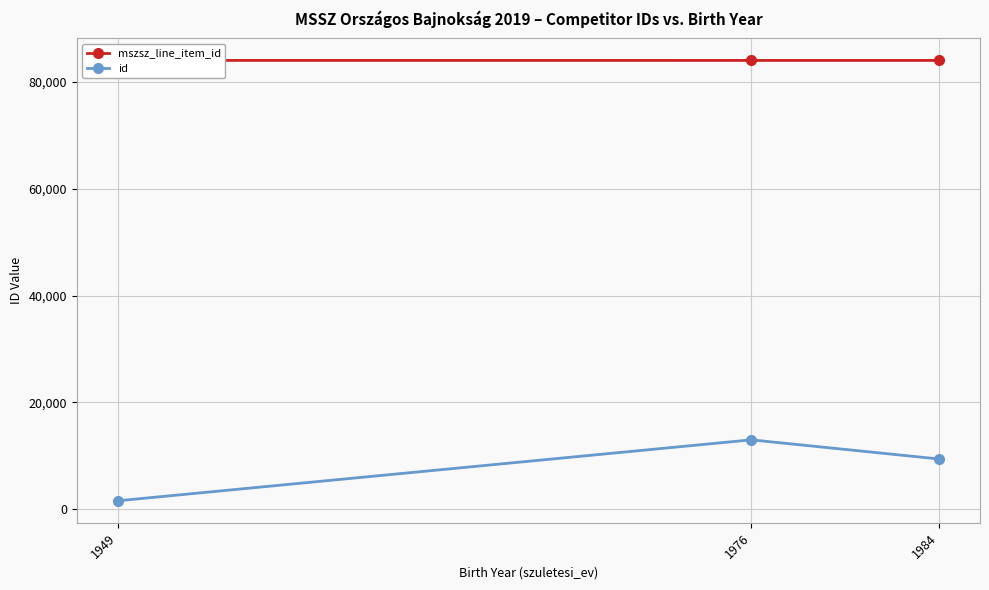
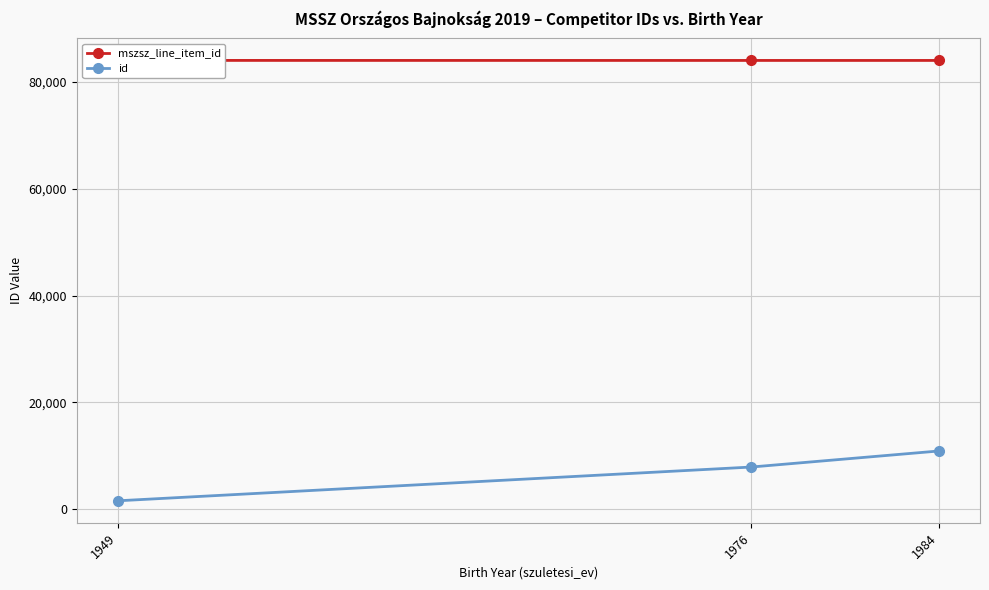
id, 1976: 13,000 -> 8,000
id, 1984: 9,000 -> 11,000
